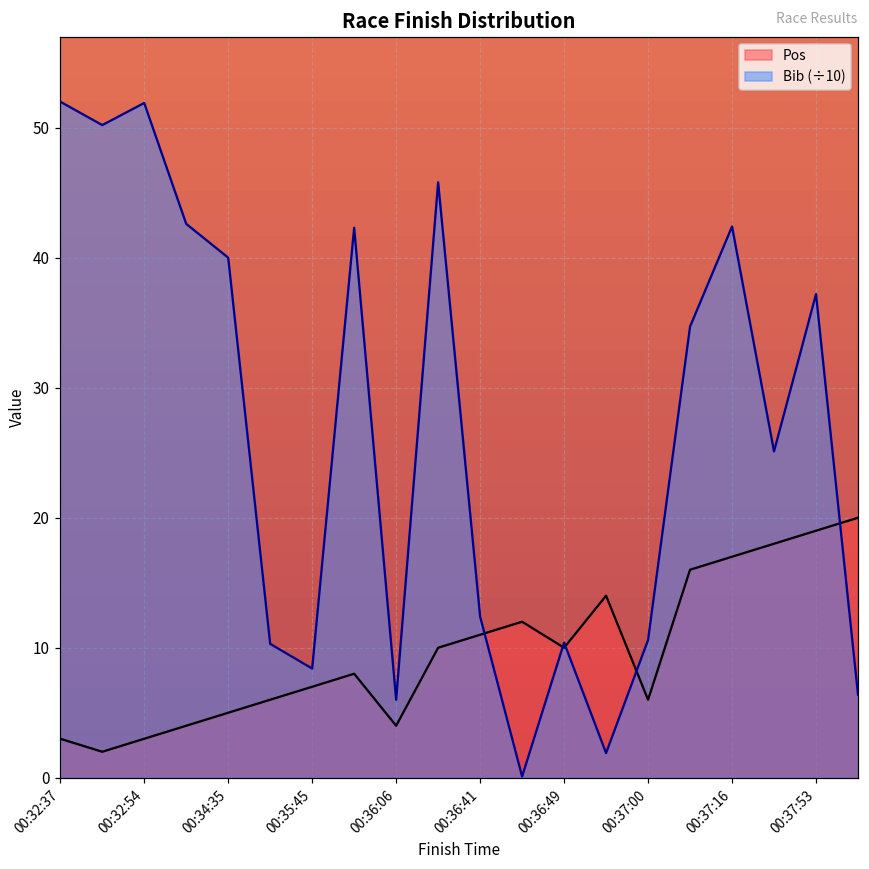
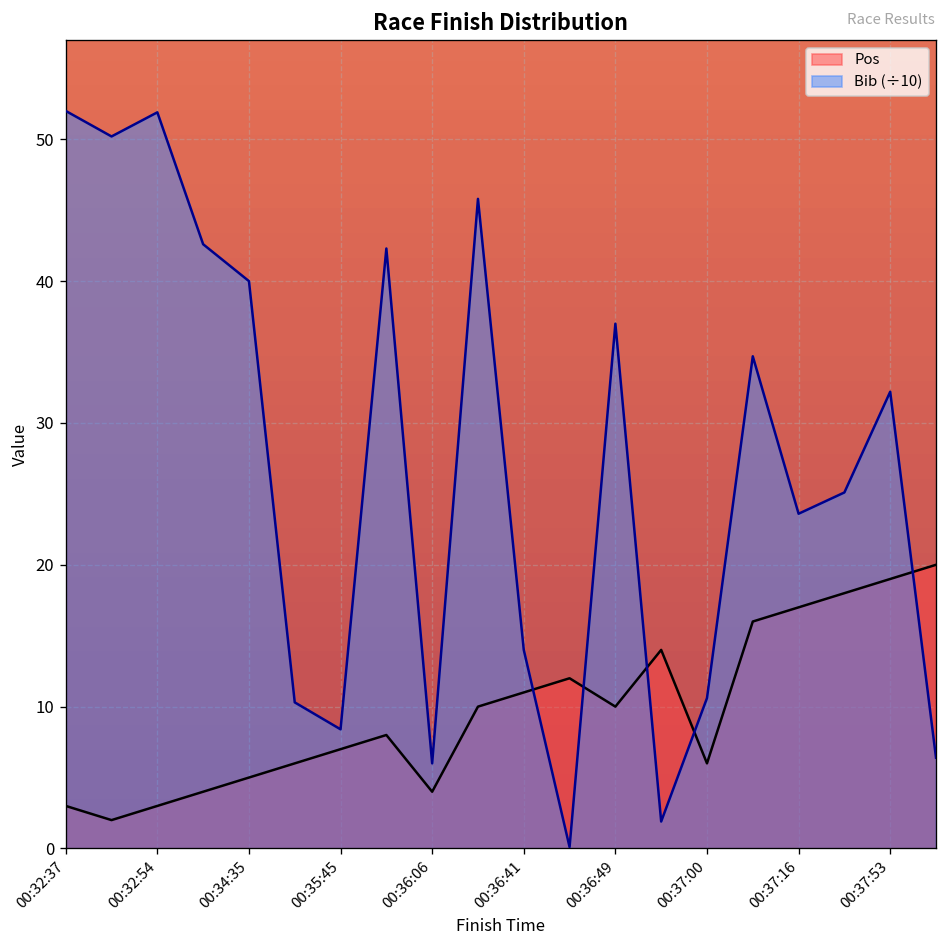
Bib (÷10), 00:36:41: 12.4 -> 14.0
Bib (÷10), 00:36:49: 10.4 -> 37.0
Bib (÷10), 00:37:16: 42.4 -> 23.6
Bib (÷10), 00:37:53: 37.2 -> 32.2
